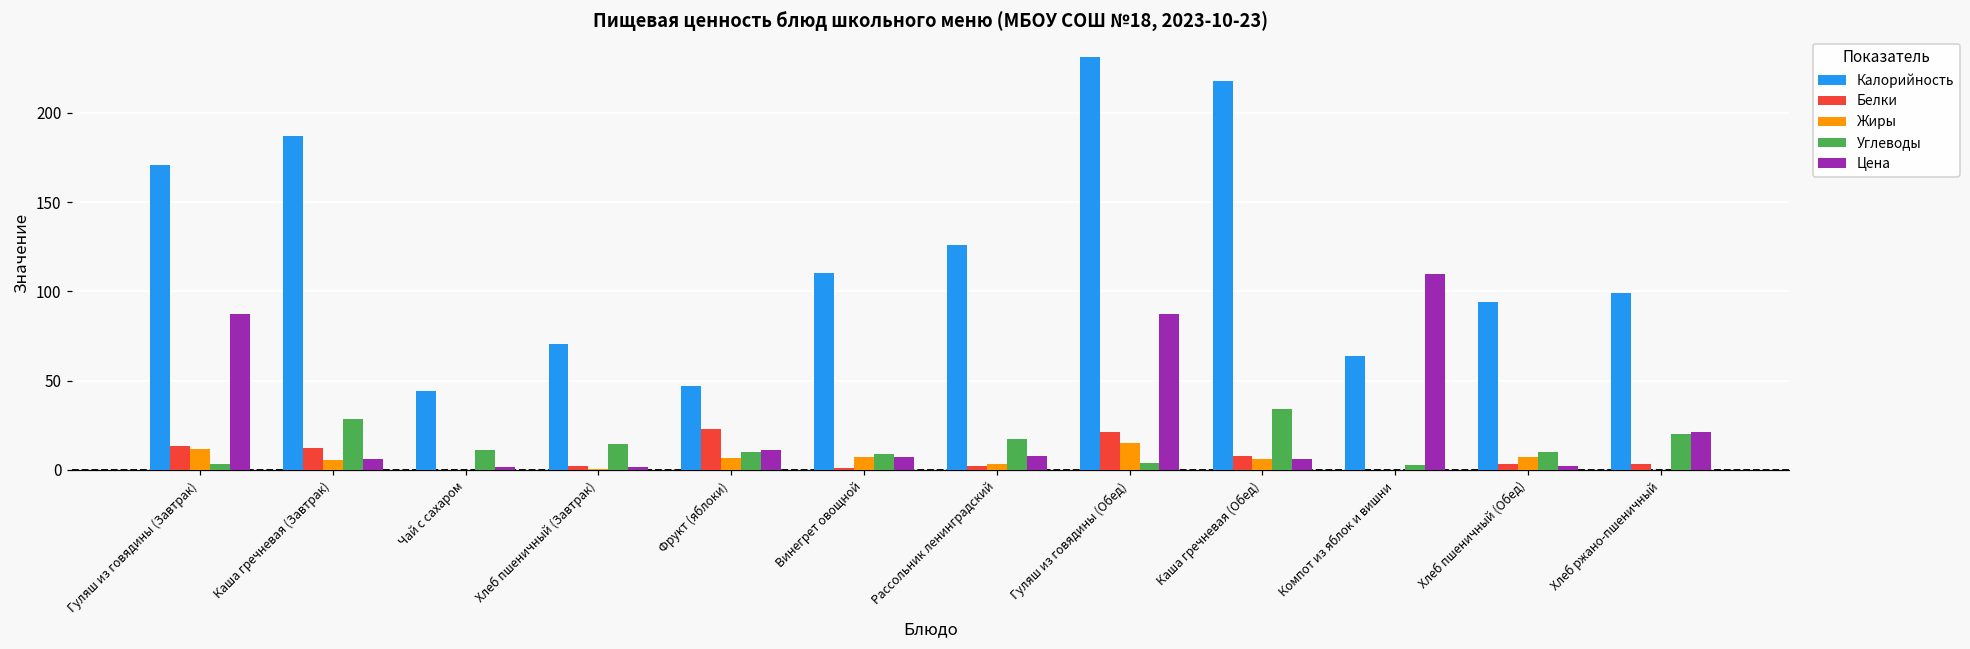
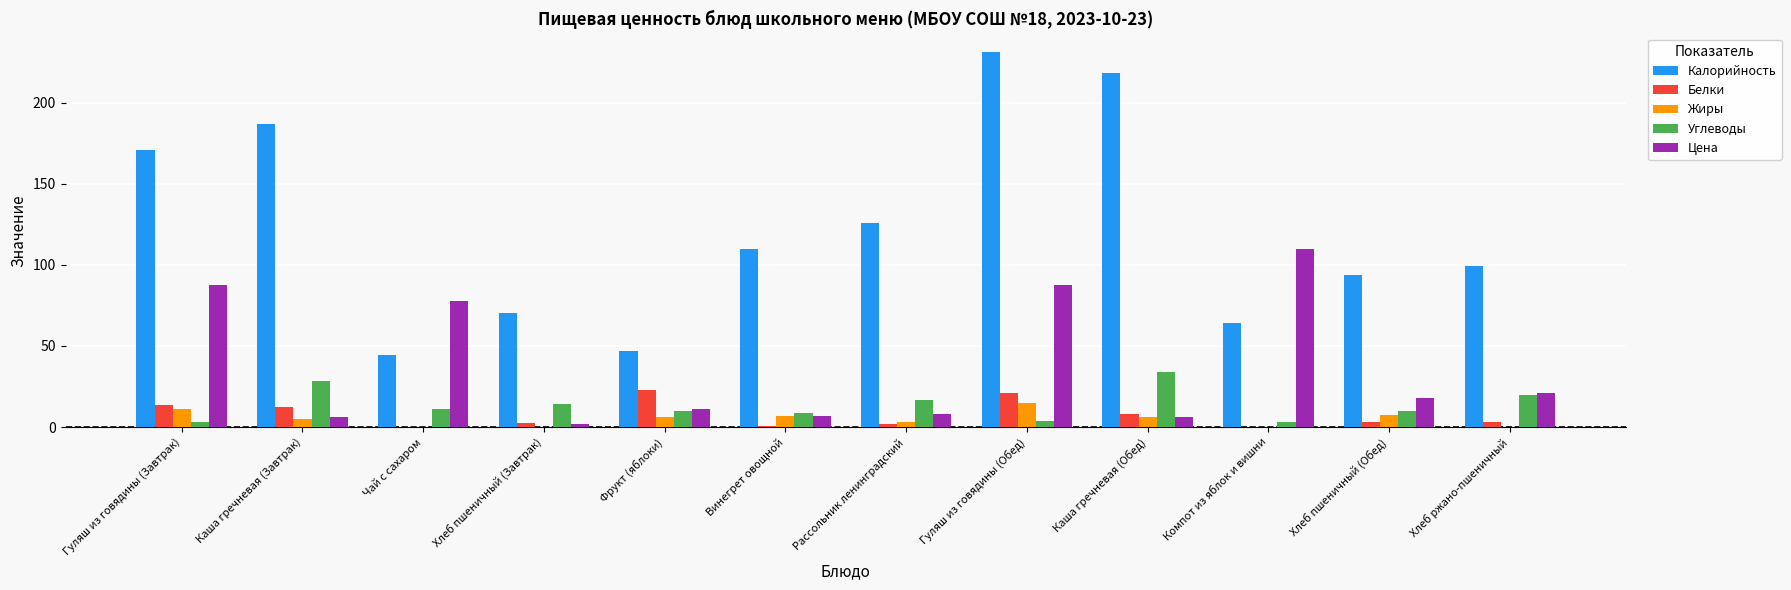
Цена, Чай с сахаром: 2 -> 78
Цена, Хлеб пшеничный (Обед): 2 -> 18
